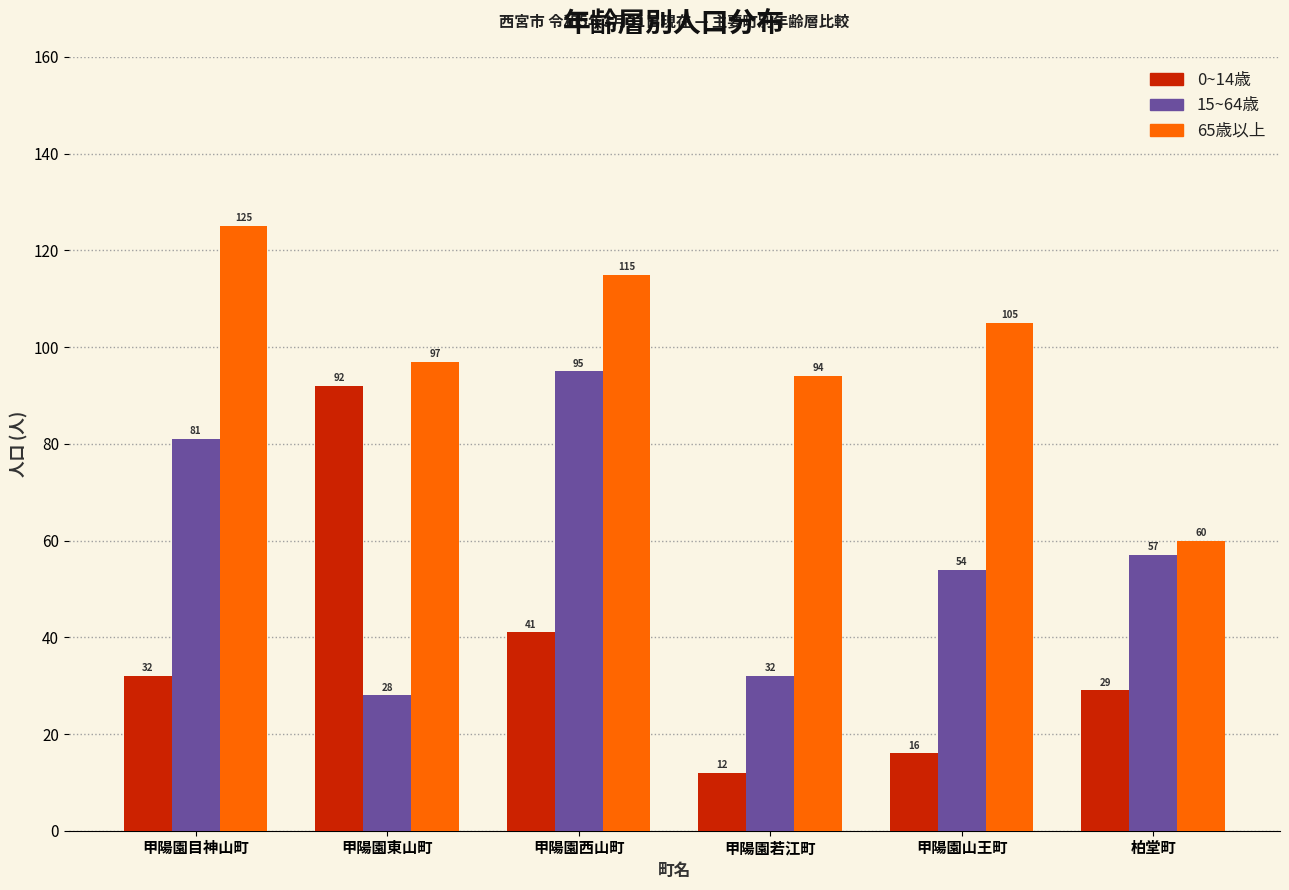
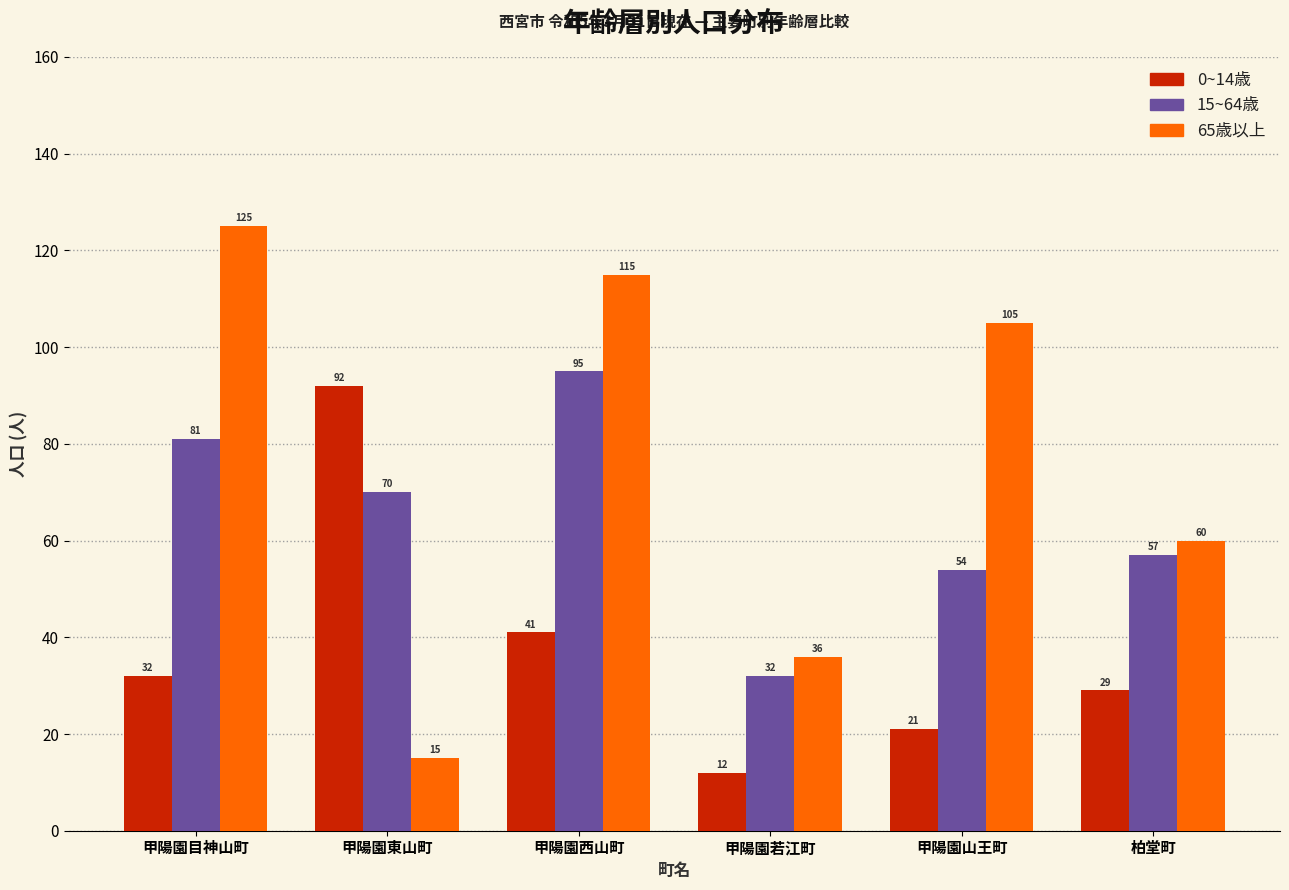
15~64歳, 甲陽園東山町: 28 -> 70
65歳以上, 甲陽園東山町: 97 -> 15
65歳以上, 甲陽園若江町: 94 -> 36
0~14歳, 甲陽園山王町: 16 -> 21
